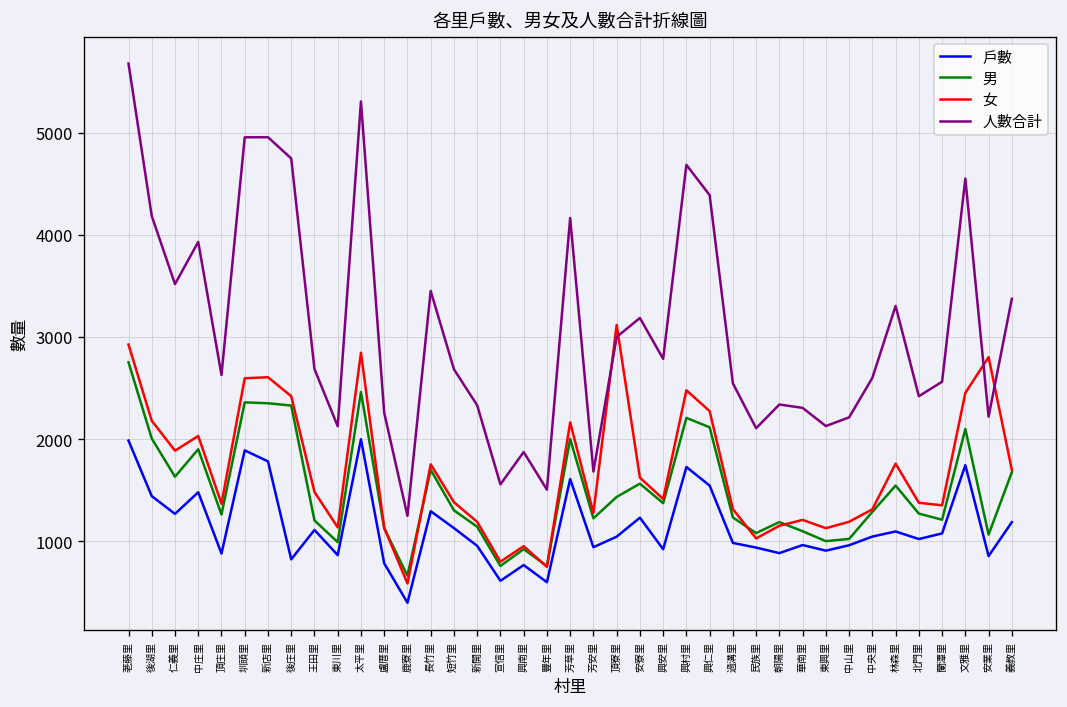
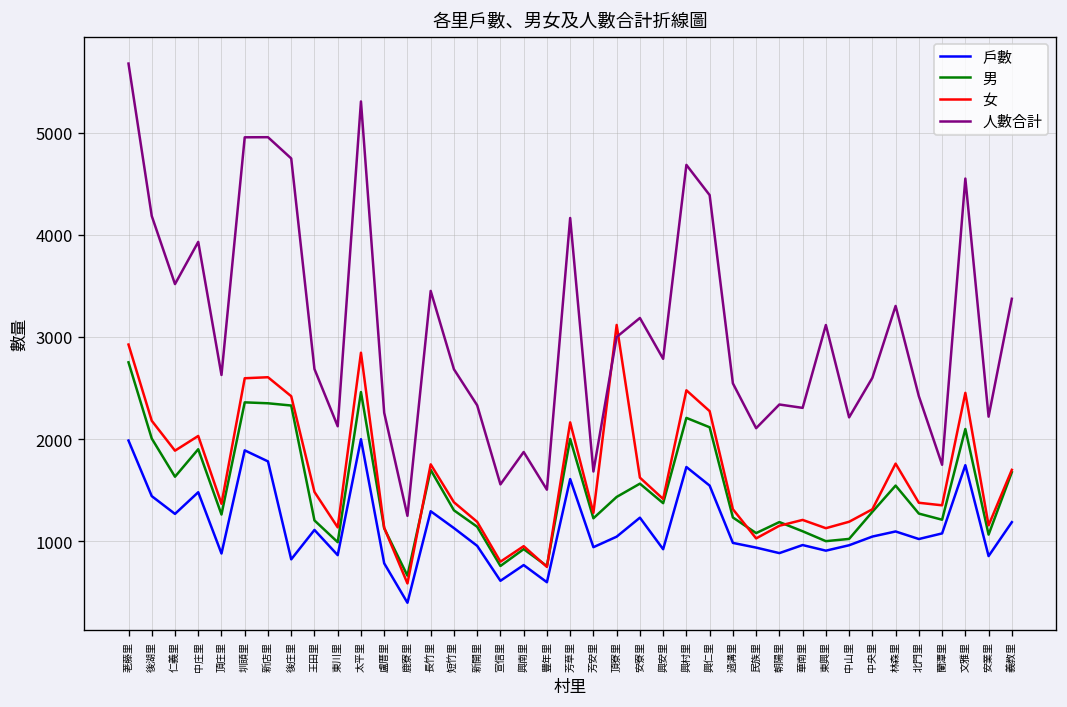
人數合計, 東興里: 2100 -> 3100
人數合計, 蘭潭里: 2600 -> 1700
女, 安業里: 2800 -> 1200
